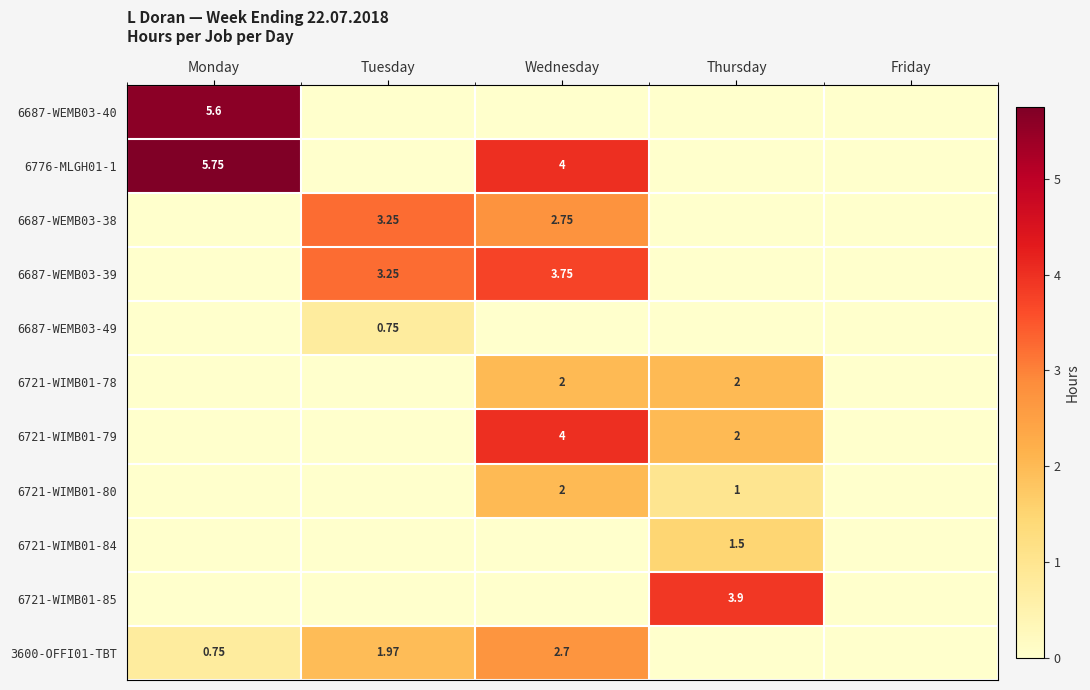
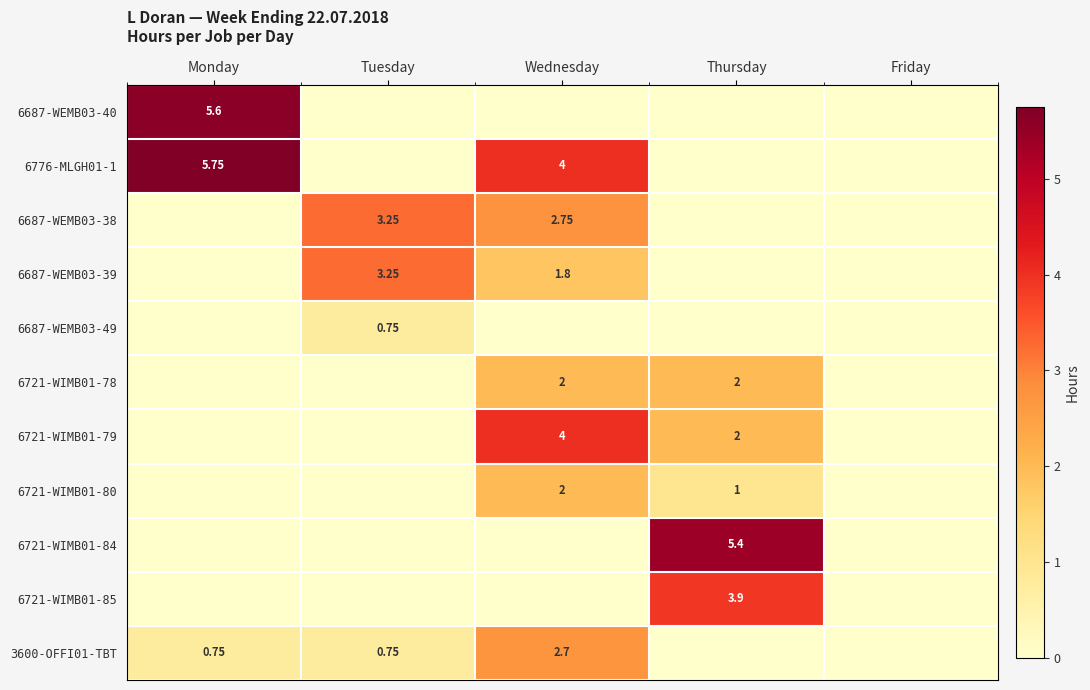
6687-WEMB03-39, Wednesday: 3.75 -> 1.8
6721-WIMB01-84, Thursday: 1.5 -> 5.4
3600-OFFI01-TBT, Tuesday: 1.97 -> 0.75
